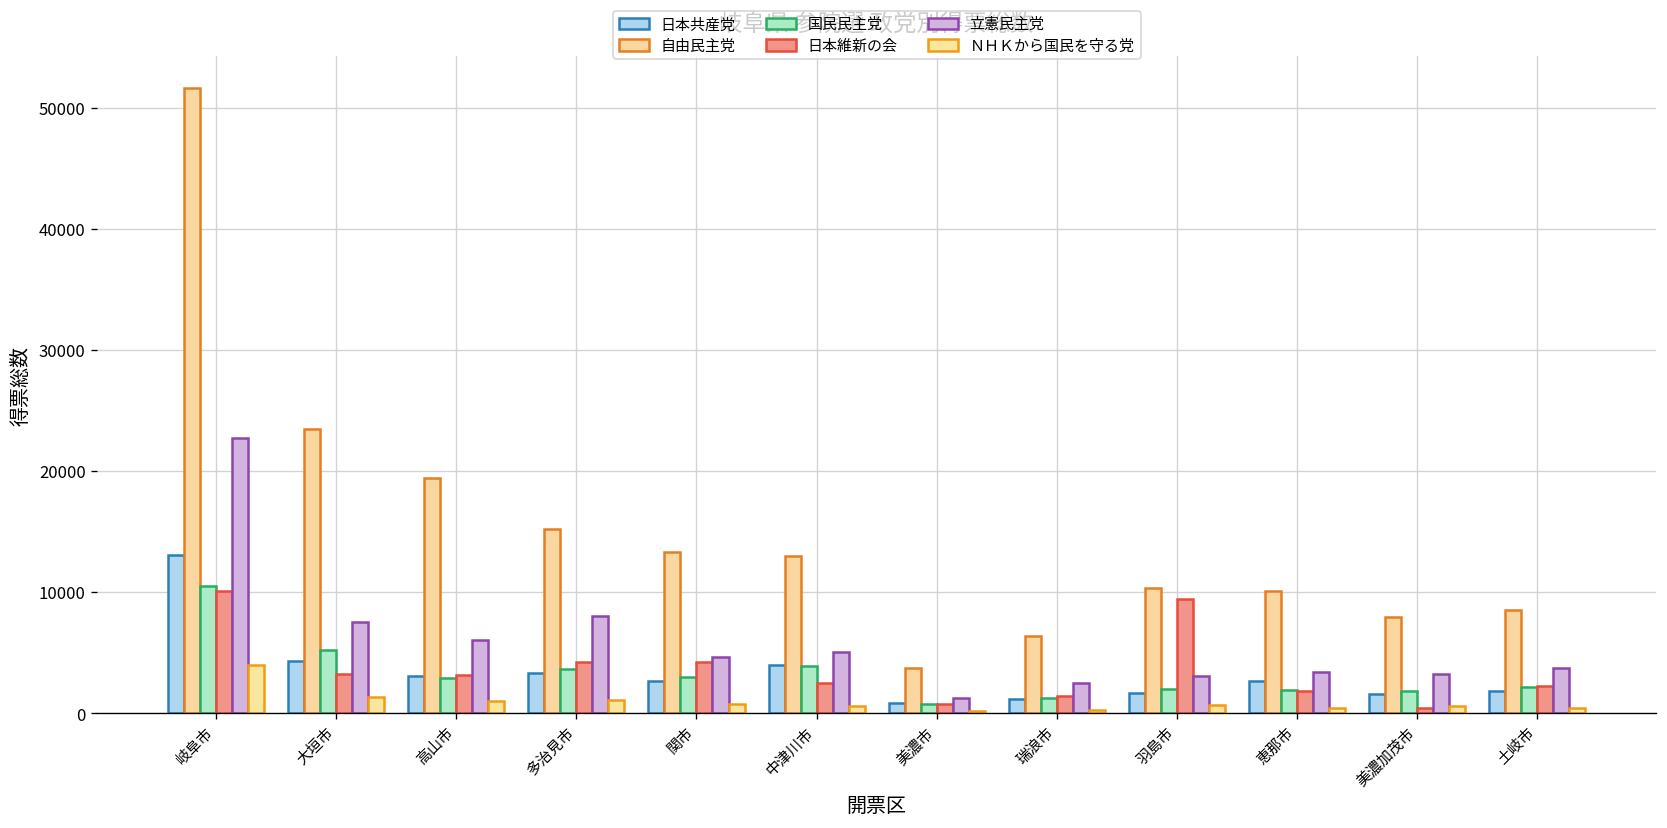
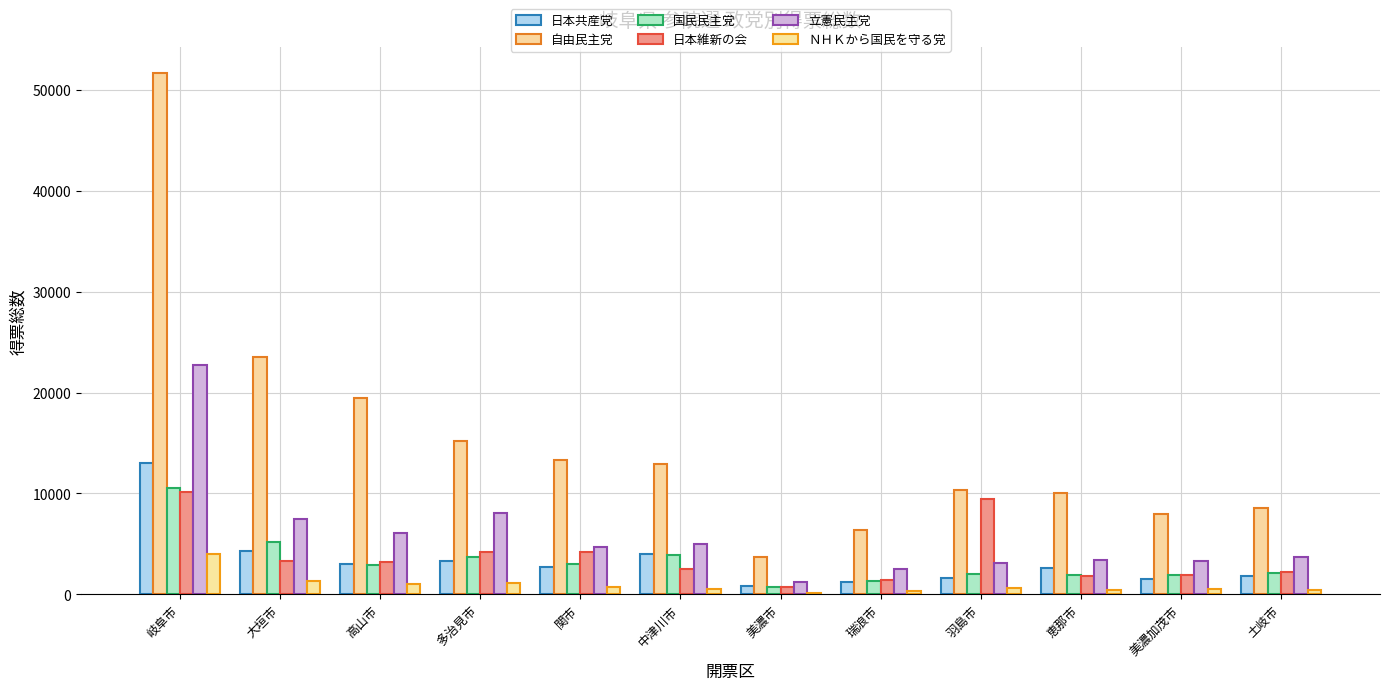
日本維新の会, 美濃加茂市: 400 -> 1900
